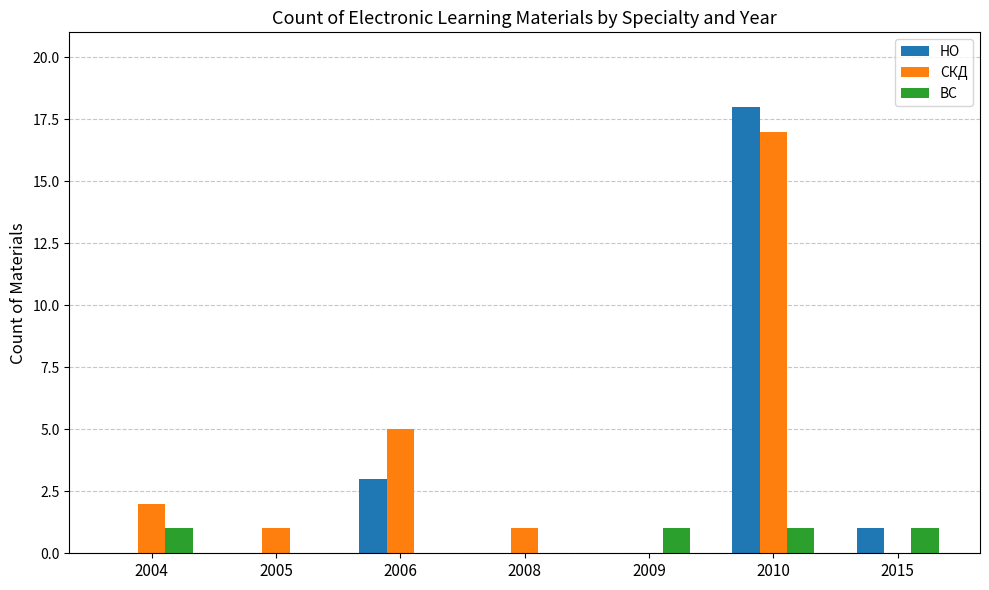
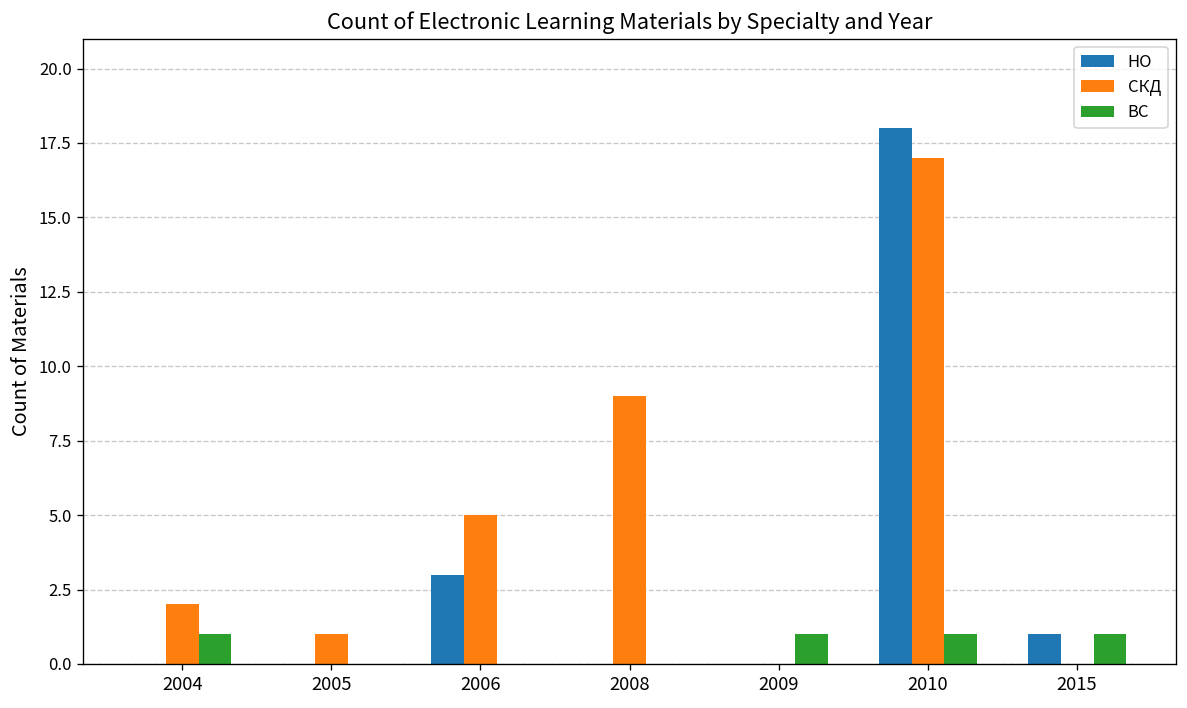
СКД, 2008: 1 -> 9
